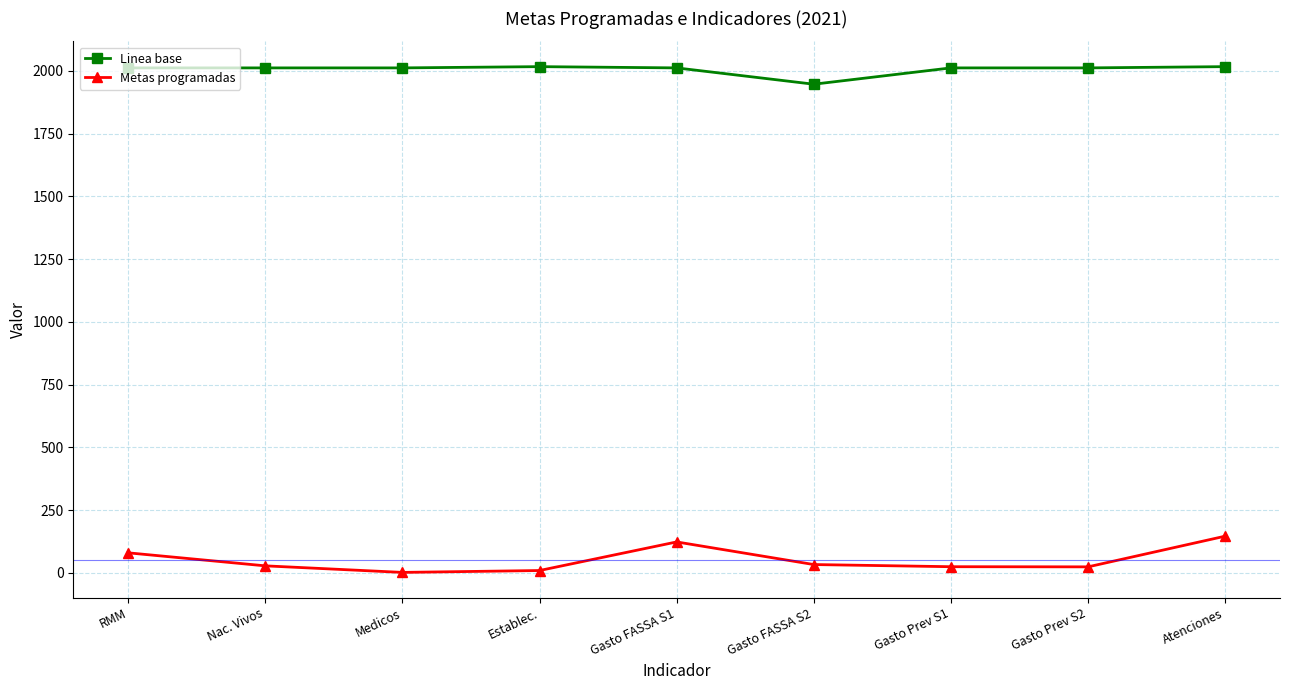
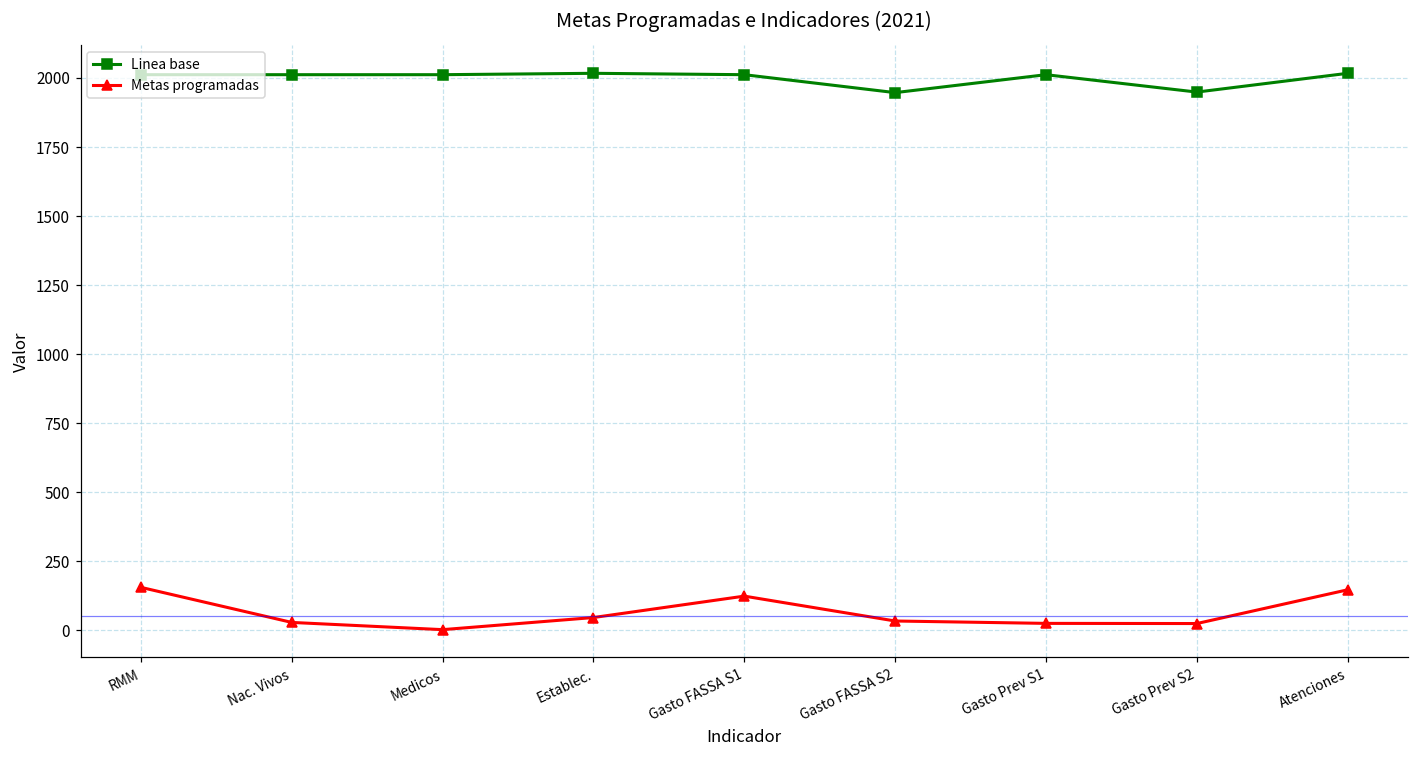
Metas programadas, RMM: 80 -> 150
Metas programadas, Establec.: 10 -> 50
Linea base, Gasto Prev S2: 2010 -> 1950
